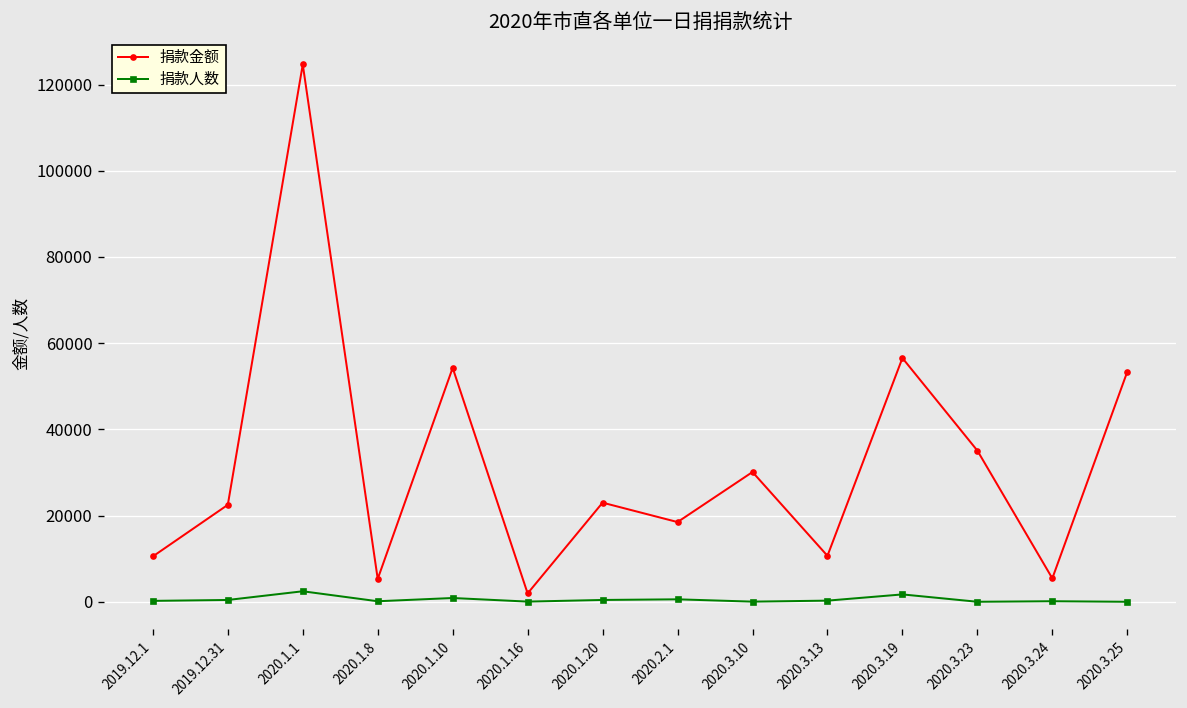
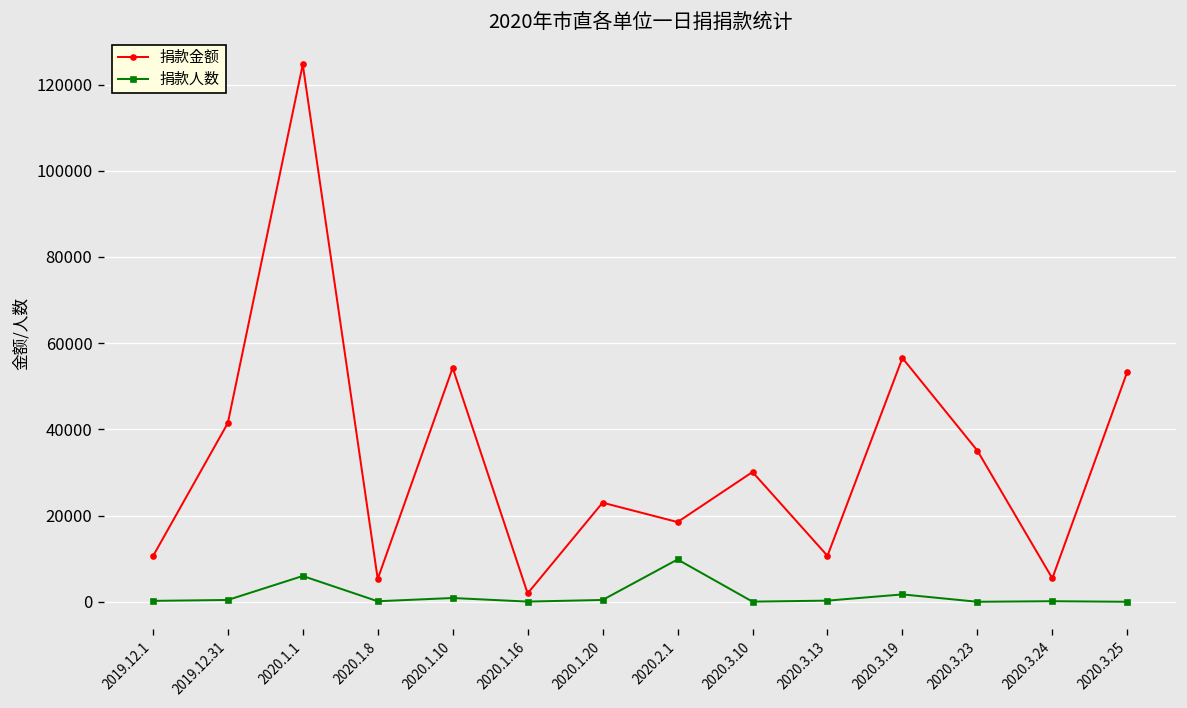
捐款金额, 2019.12.31: 23000 -> 41000
捐款人数, 2020.1.1: 2000 -> 6000
捐款人数, 2020.2.1: 1000 -> 10000
